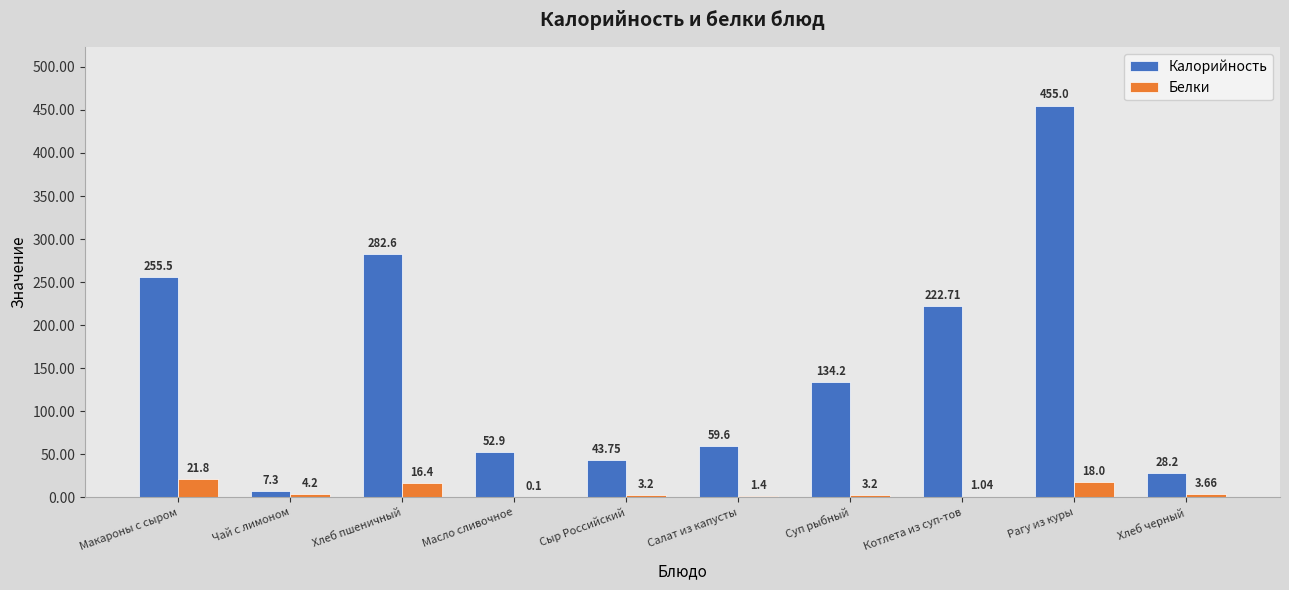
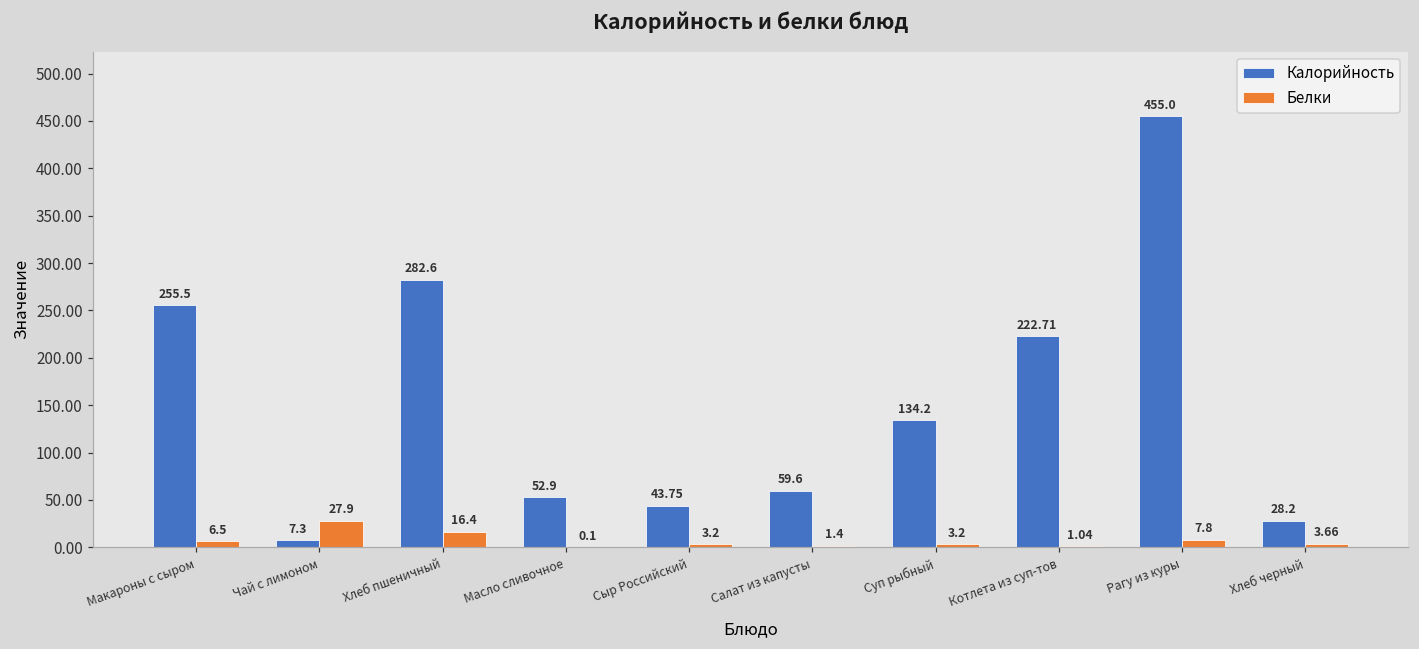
Белки, Макароны с сыром: 21.8 -> 6.5
Белки, Чай с лимоном: 4.2 -> 27.9
Белки, Рагу из куры: 18.0 -> 7.8
